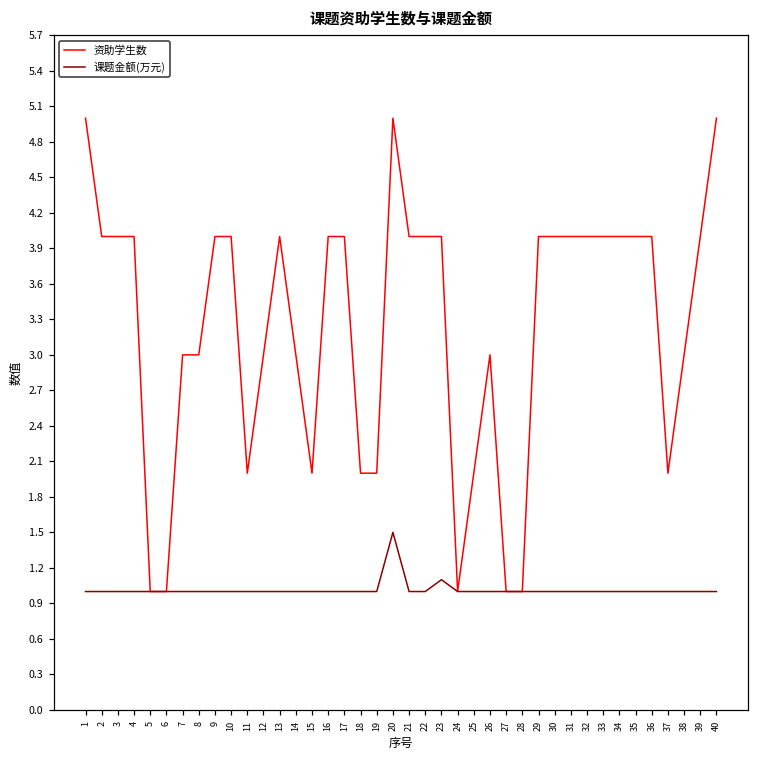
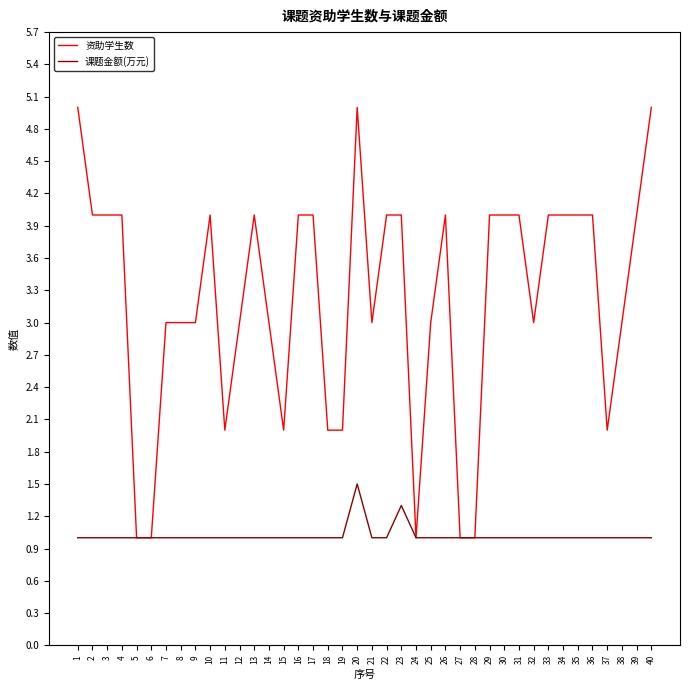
资助学生数, 9: 4 -> 3
资助学生数, 21: 4 -> 3
课题金额(万元), 23: 1.1 -> 1.3
资助学生数, 25: 2 -> 3
资助学生数, 26: 3 -> 4
资助学生数, 32: 4 -> 3
